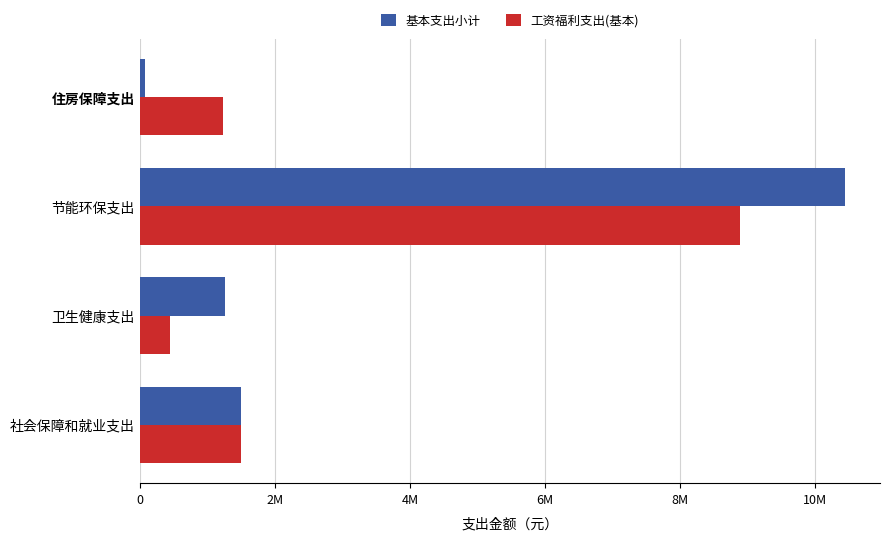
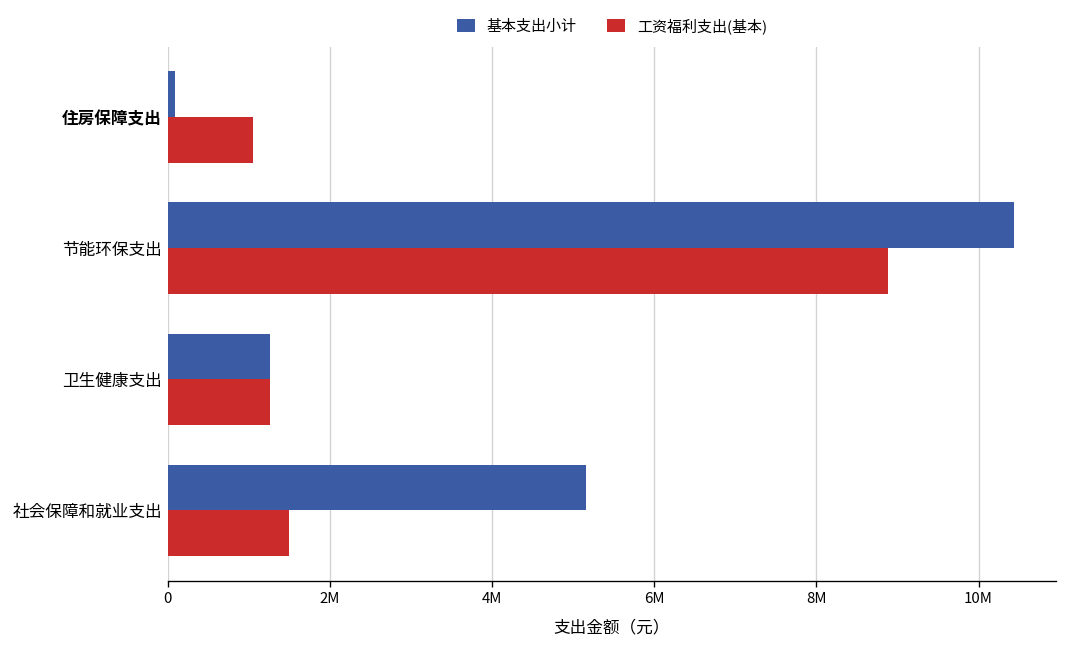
工资福利支出(基本), 住房保障支出: 1200000 -> 1100000
工资福利支出(基本), 卫生健康支出: 500000 -> 1300000
基本支出小计, 社会保障和就业支出: 1500000 -> 5200000
